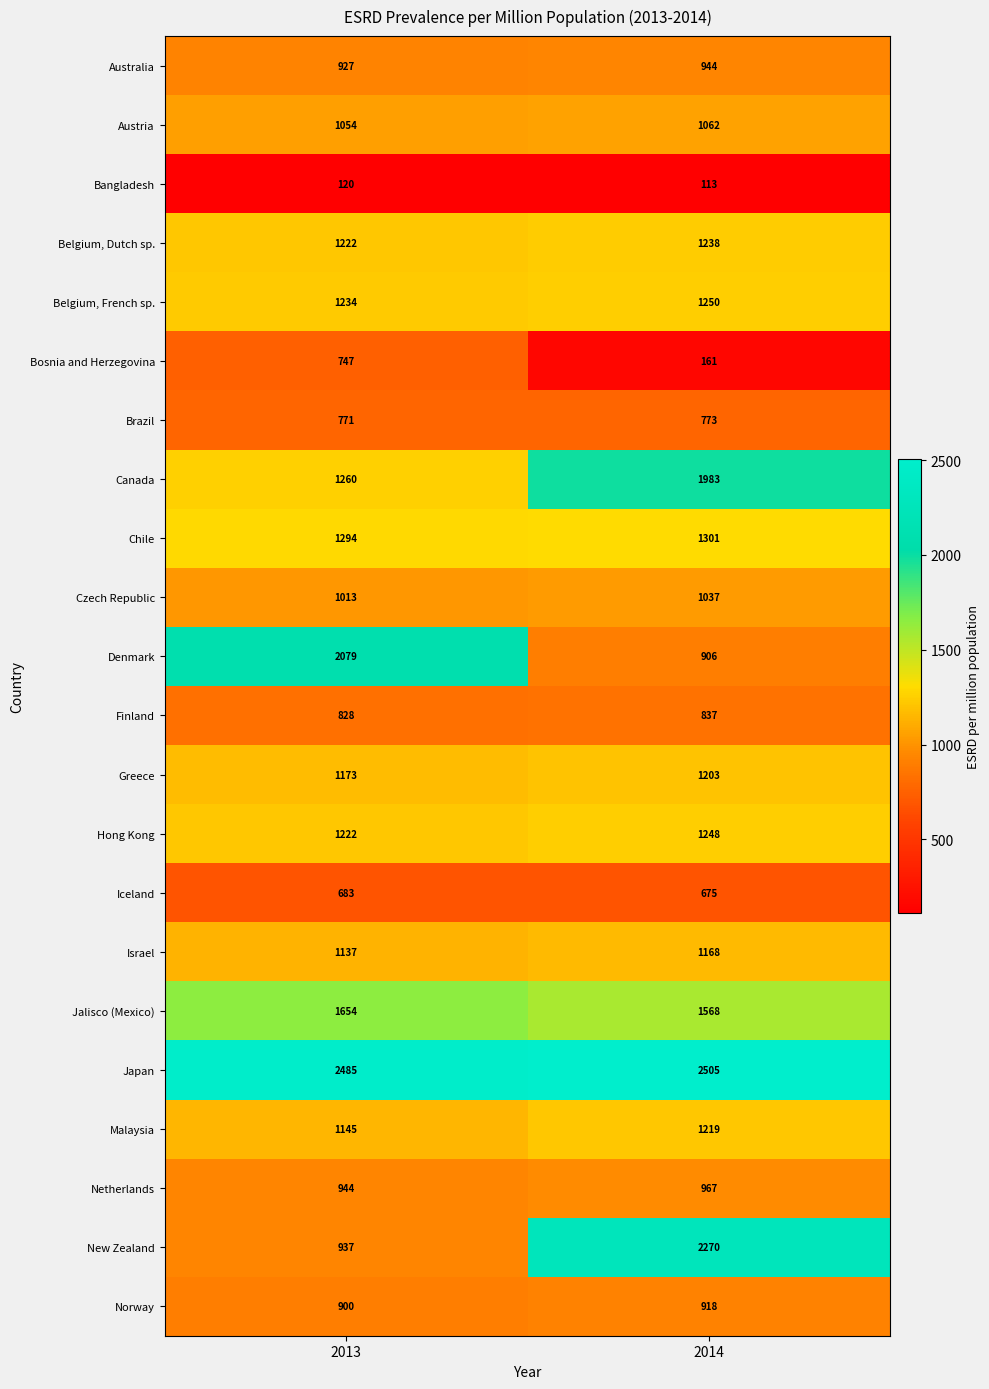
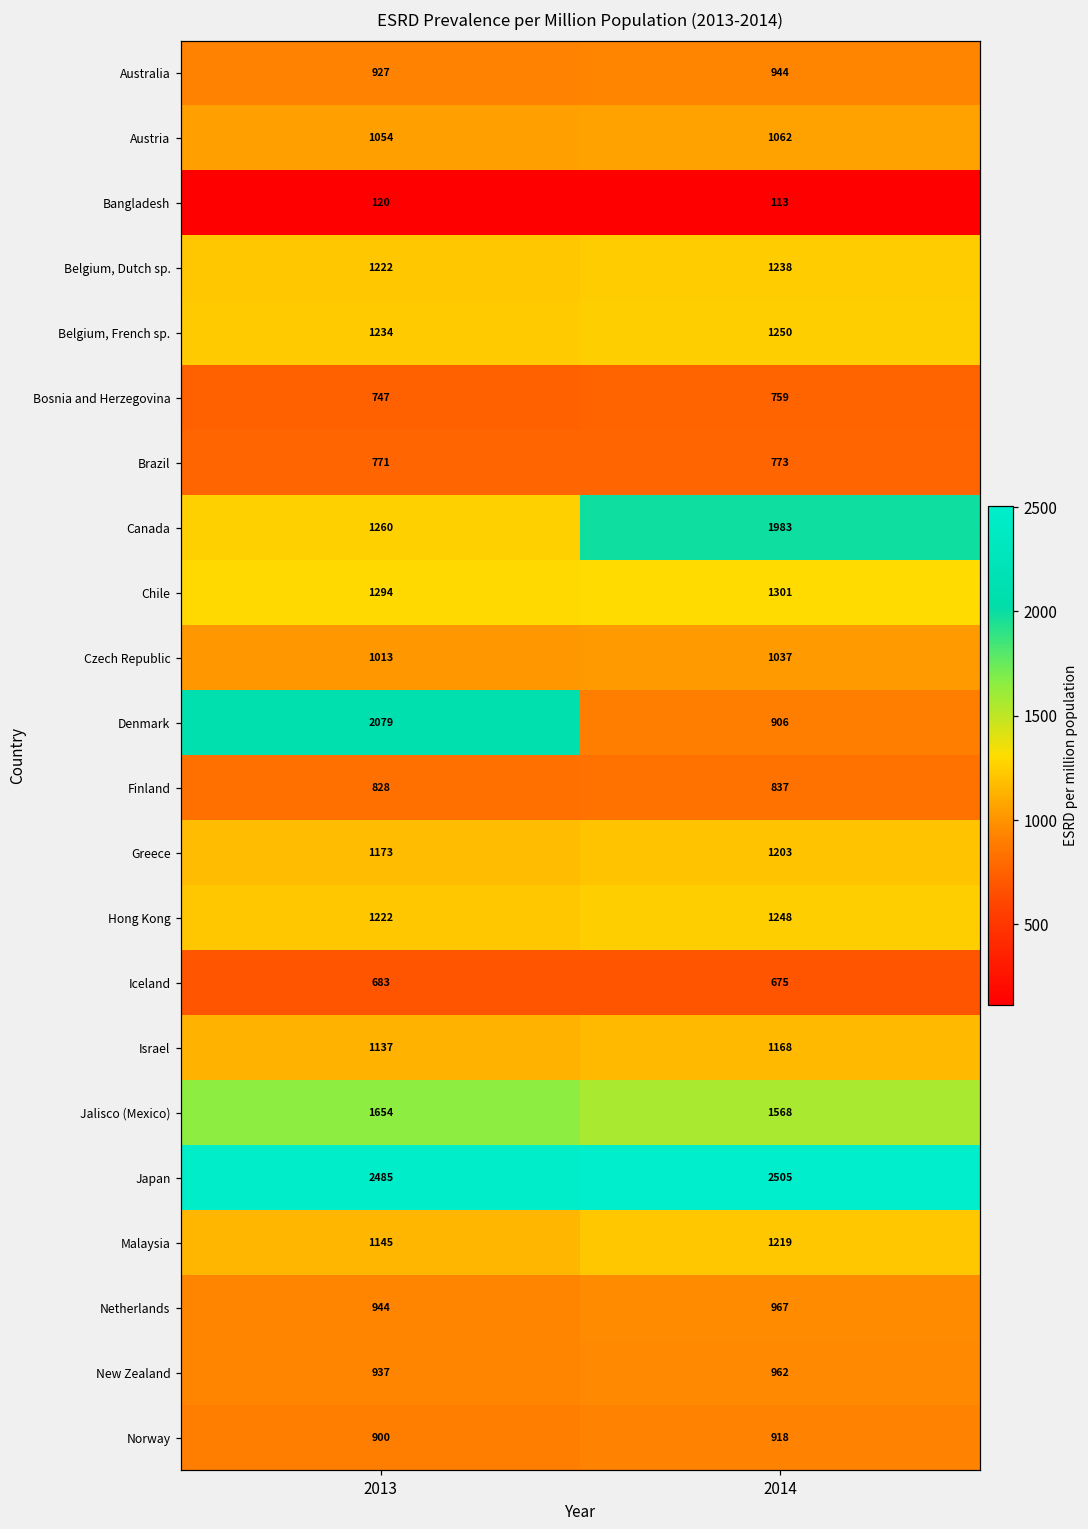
Bosnia and Herzegovina, 2014: 161 -> 759
New Zealand, 2014: 2270 -> 962
